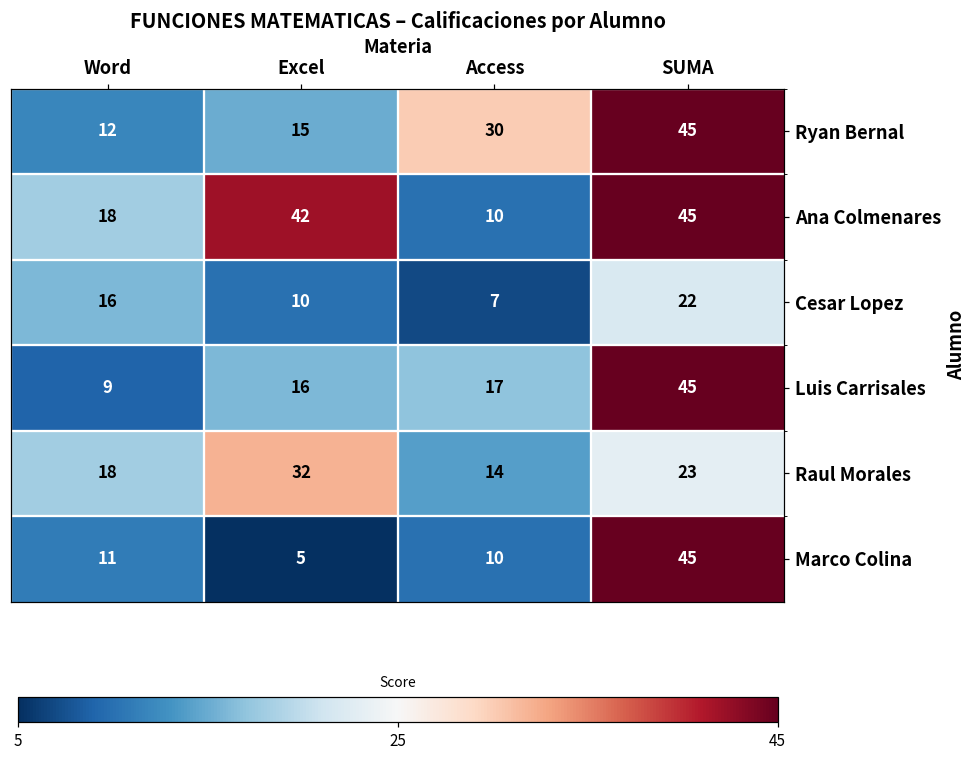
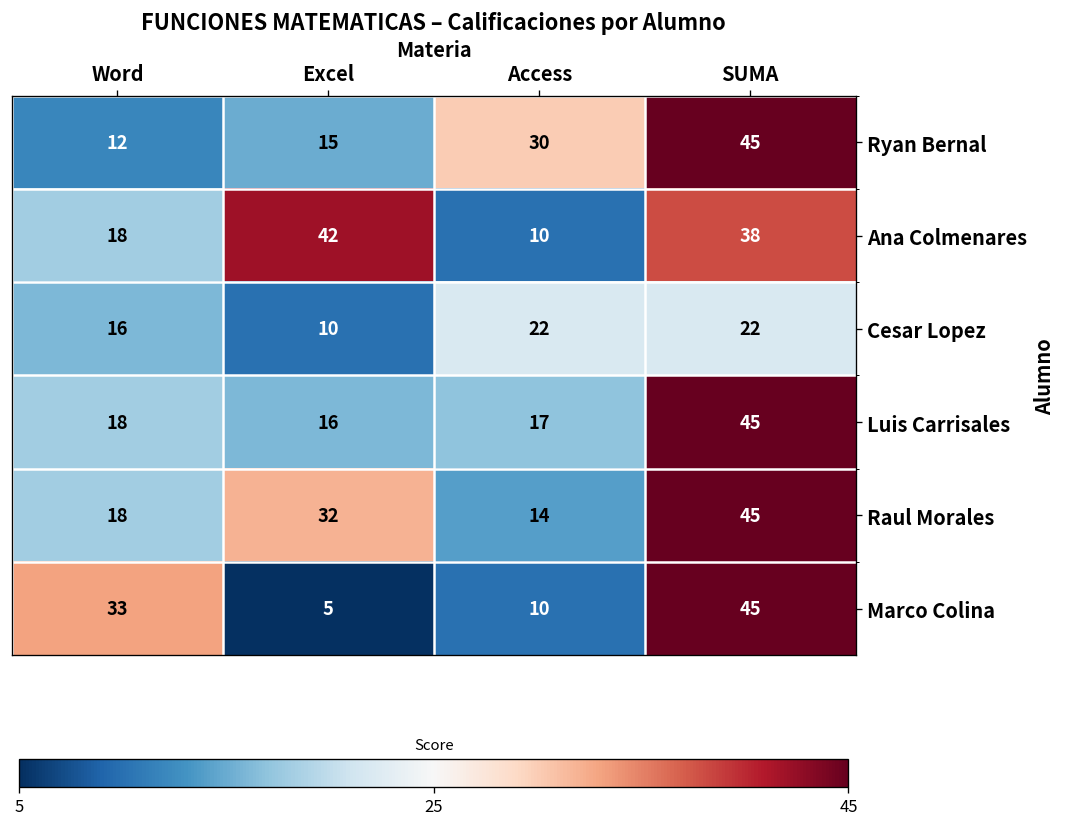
Ana Colmenares, SUMA: 45 -> 38
Cesar Lopez, Access: 7 -> 22
Luis Carrisales, Word: 9 -> 18
Raul Morales, SUMA: 23 -> 45
Marco Colina, Word: 11 -> 33
